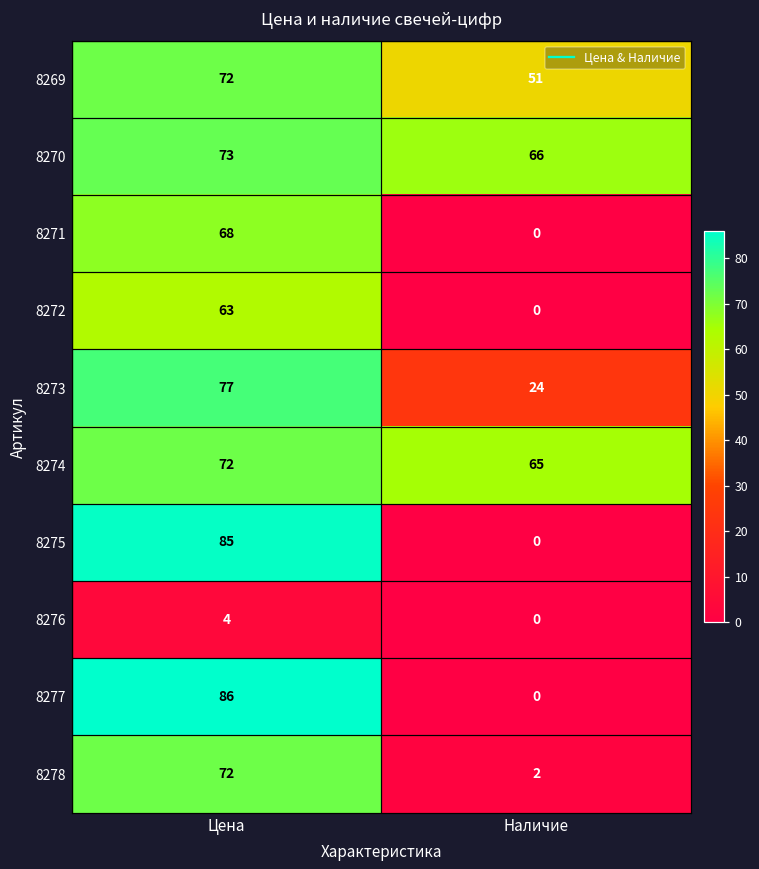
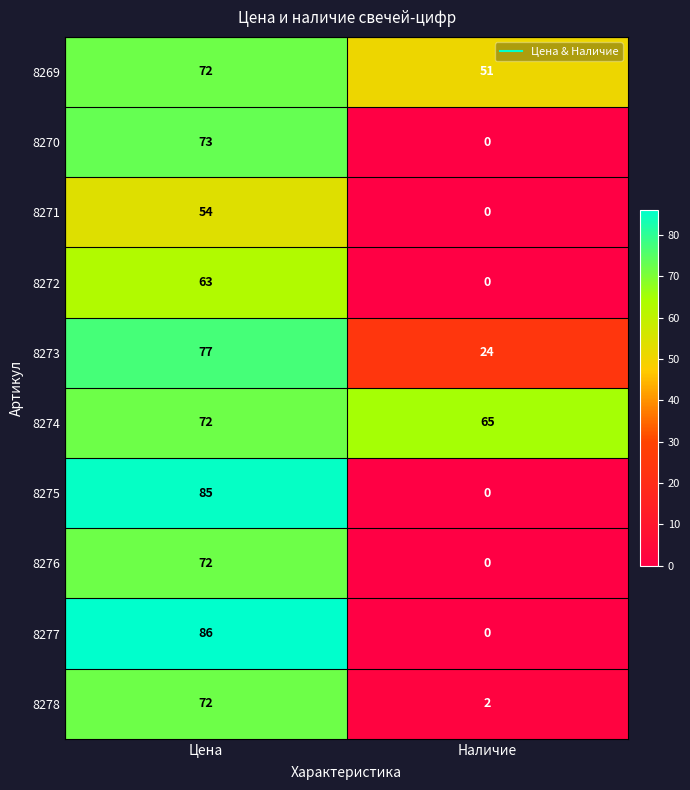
8270, Наличие: 66 -> 0
8271, Цена: 68 -> 54
8276, Цена: 4 -> 72
